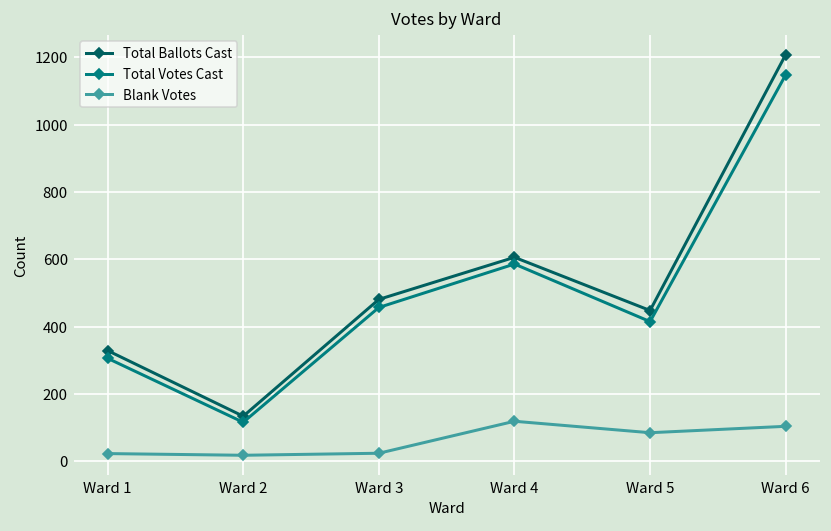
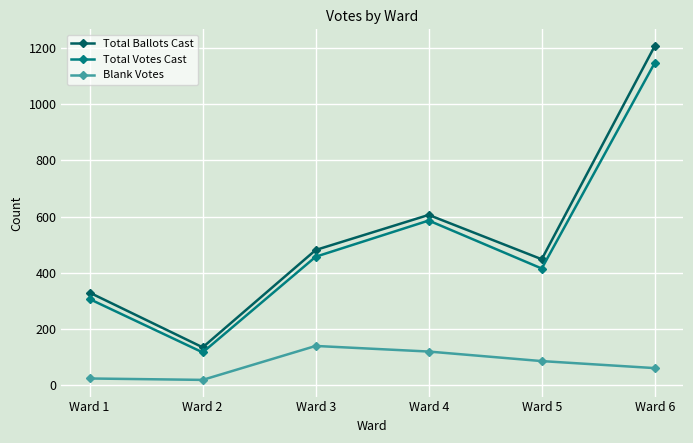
Blank Votes, Ward 3: 20 -> 140
Blank Votes, Ward 6: 100 -> 60
